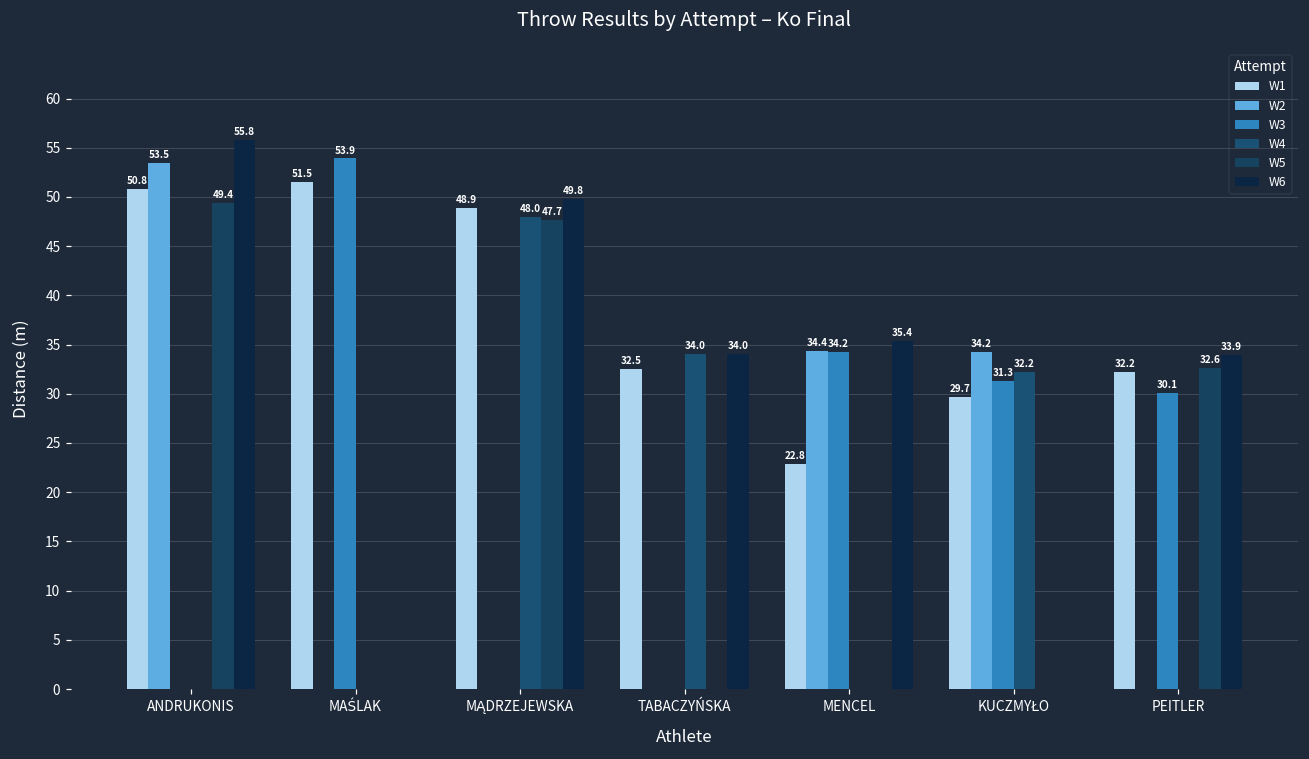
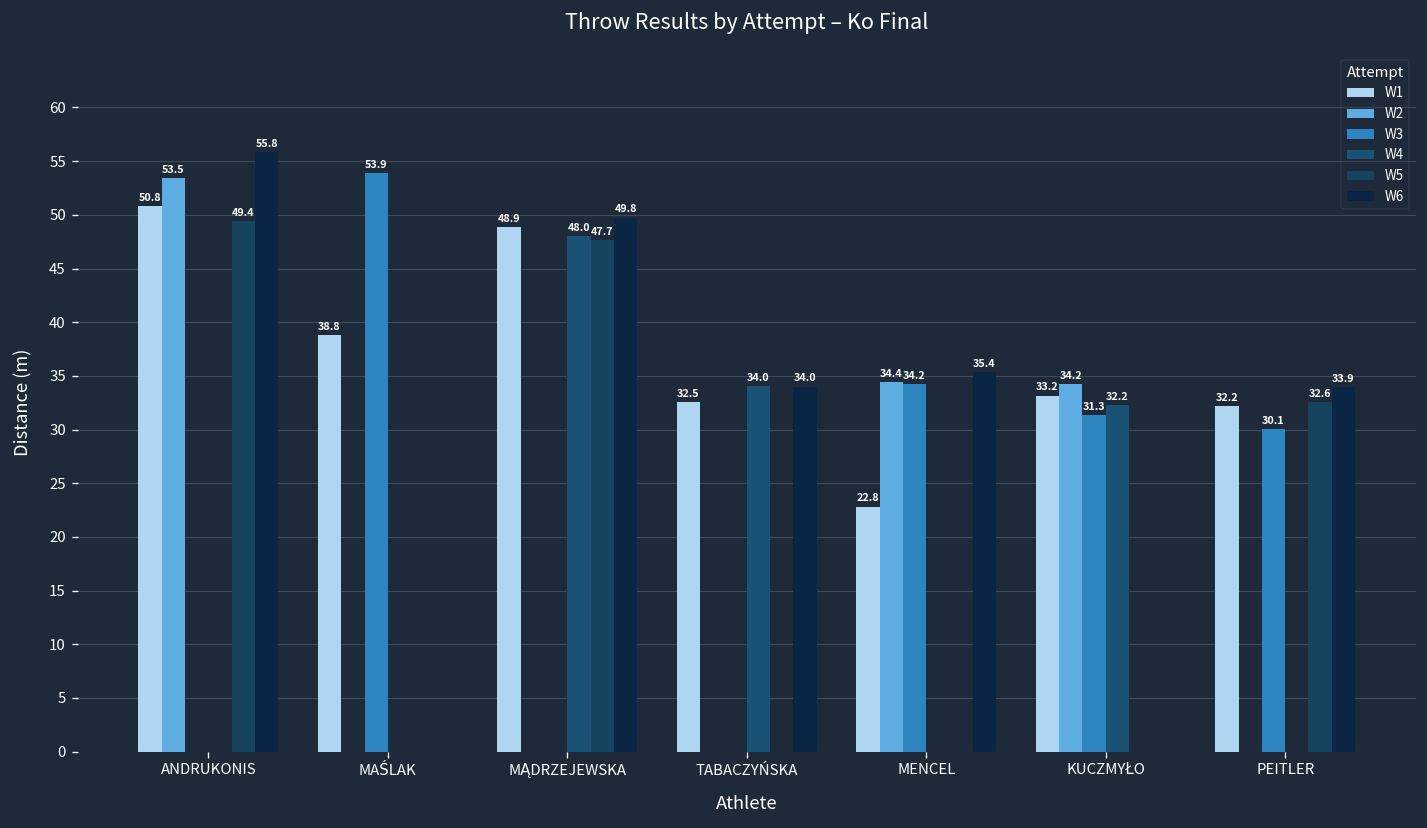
W1, MAŚLAK: 51.5 -> 38.8
W1, KUCZMYŁO: 29.7 -> 33.2
